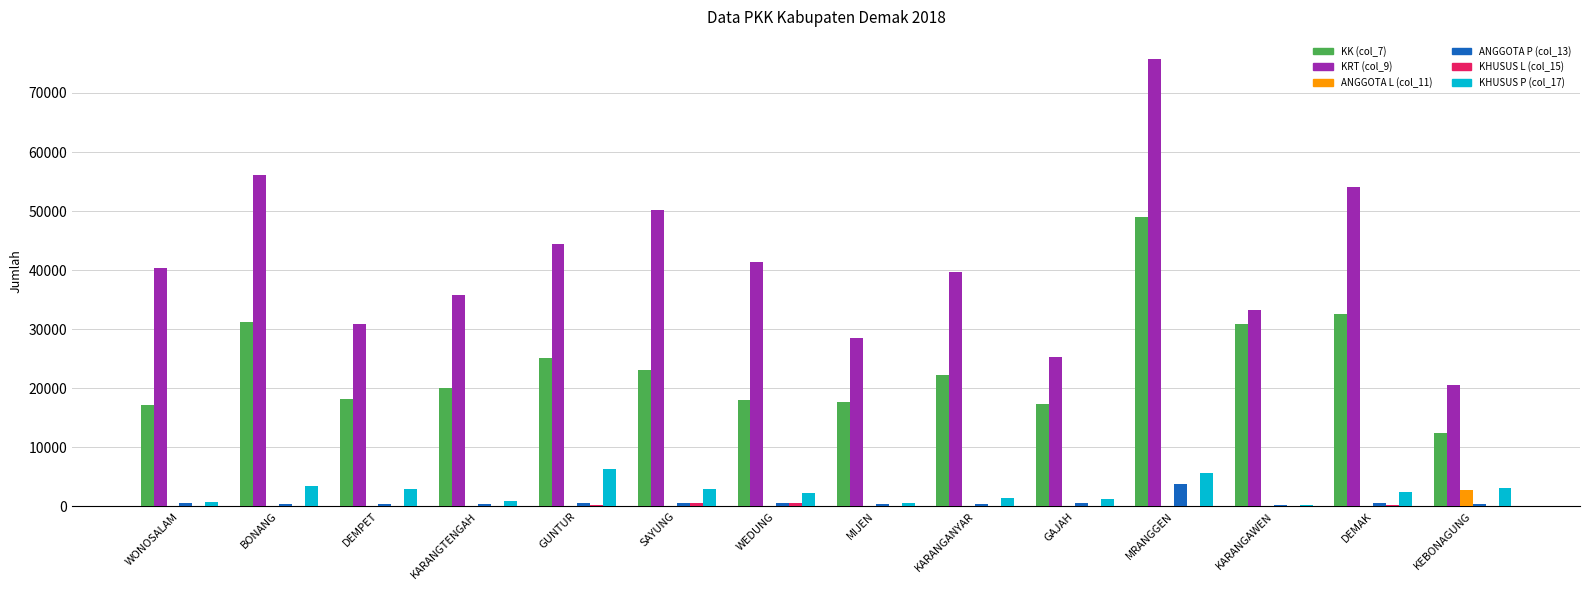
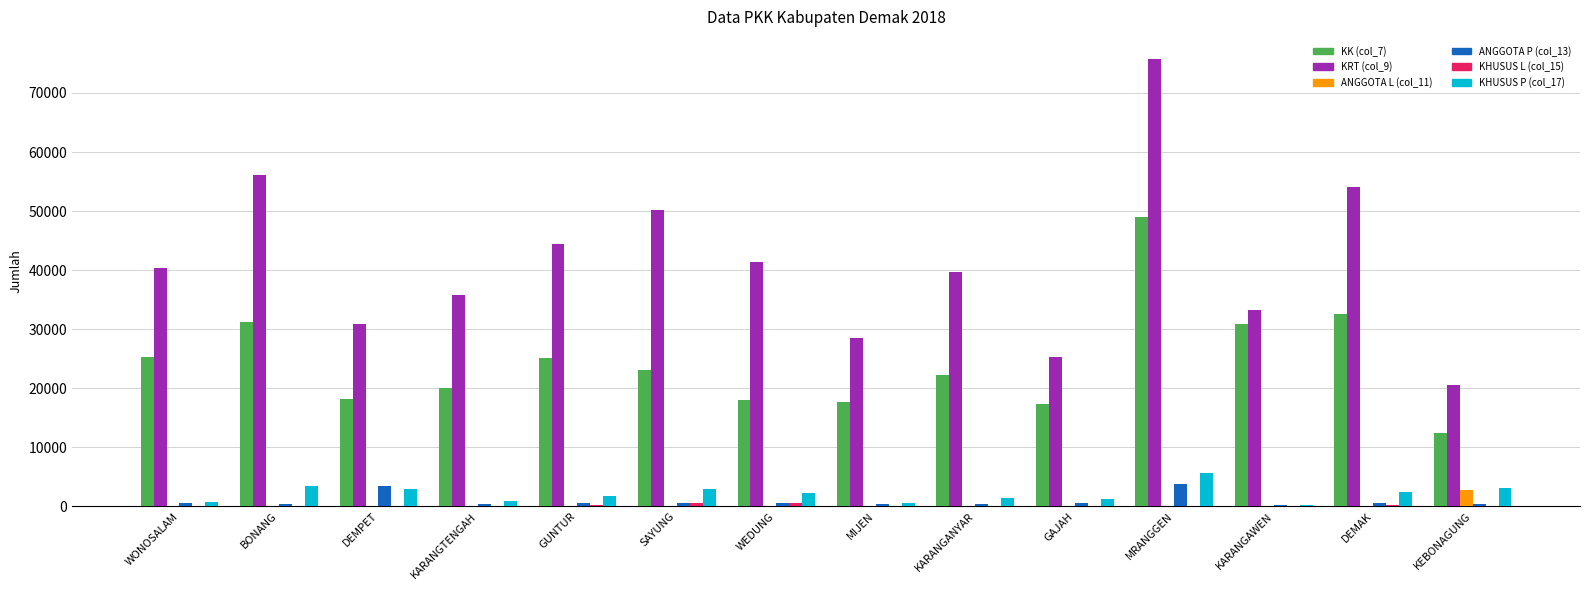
KK (col_7), WONOSALAM: 17000 -> 25000
ANGGOTA P (col_13), DEMPET: 0 -> 3000
KHUSUS P (col_17), GUNTUR: 6000 -> 2000
